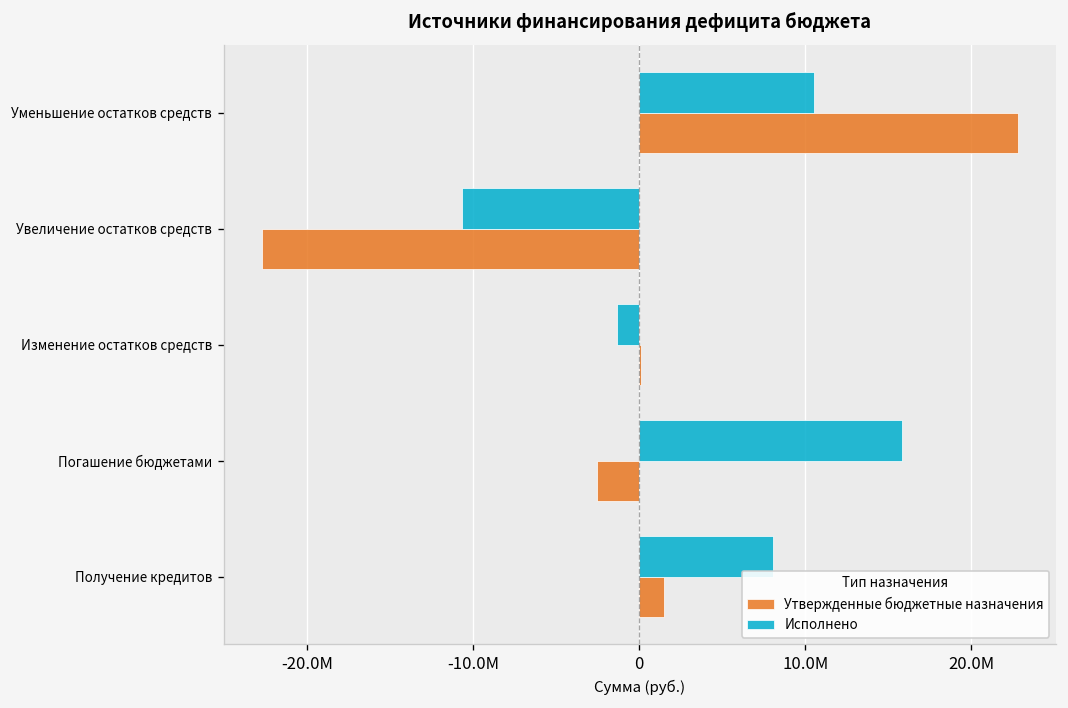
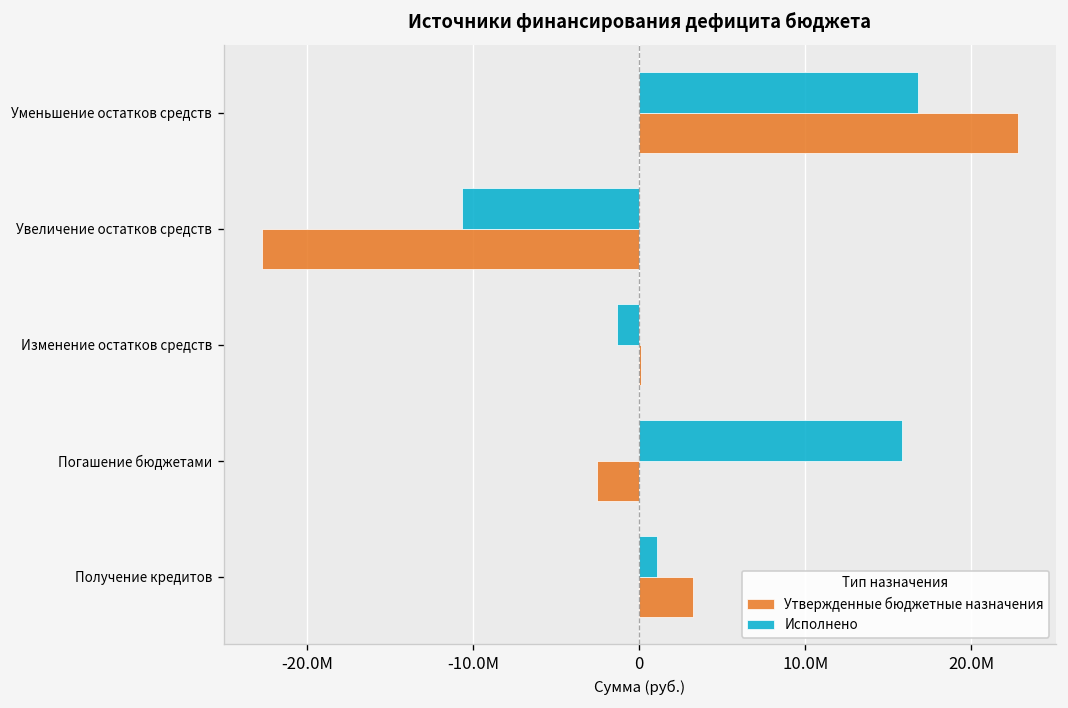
Исполнено, Уменьшение остатков средств: 10600000 -> 16800000
Исполнено, Получение кредитов: 8000000 -> 1100000
Утвержденные бюджетные назначения, Получение кредитов: 1500000 -> 3200000
